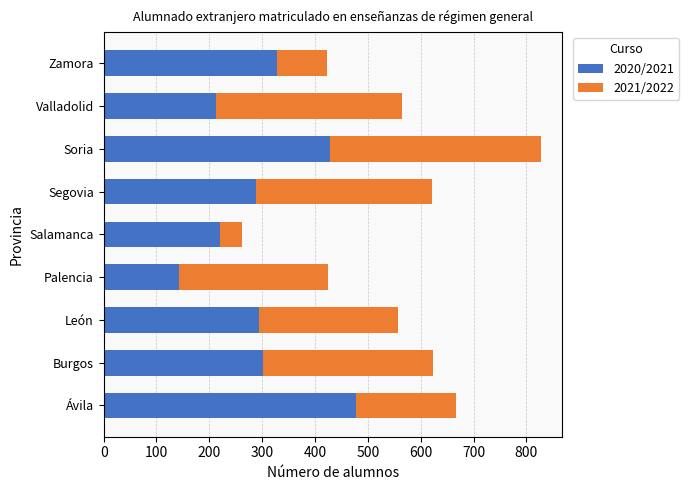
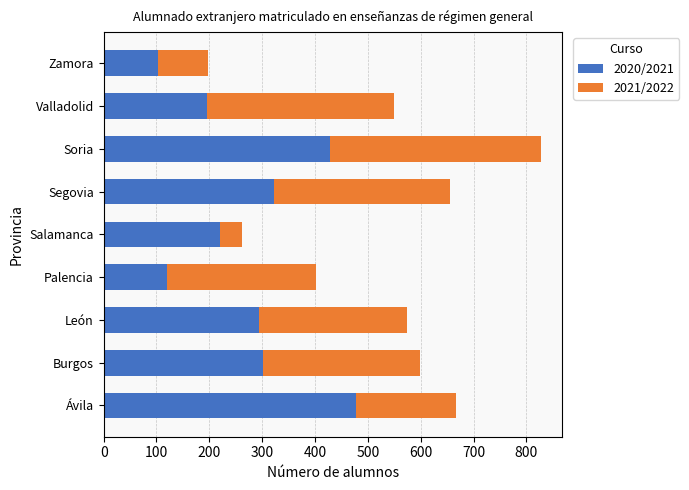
2020/2021, Zamora: 330 -> 100
2020/2021, Valladolid: 210 -> 200
2020/2021, Segovia: 290 -> 320
2020/2021, Palencia: 140 -> 120
2021/2022, León: 260 -> 280
2021/2022, Burgos: 320 -> 300
